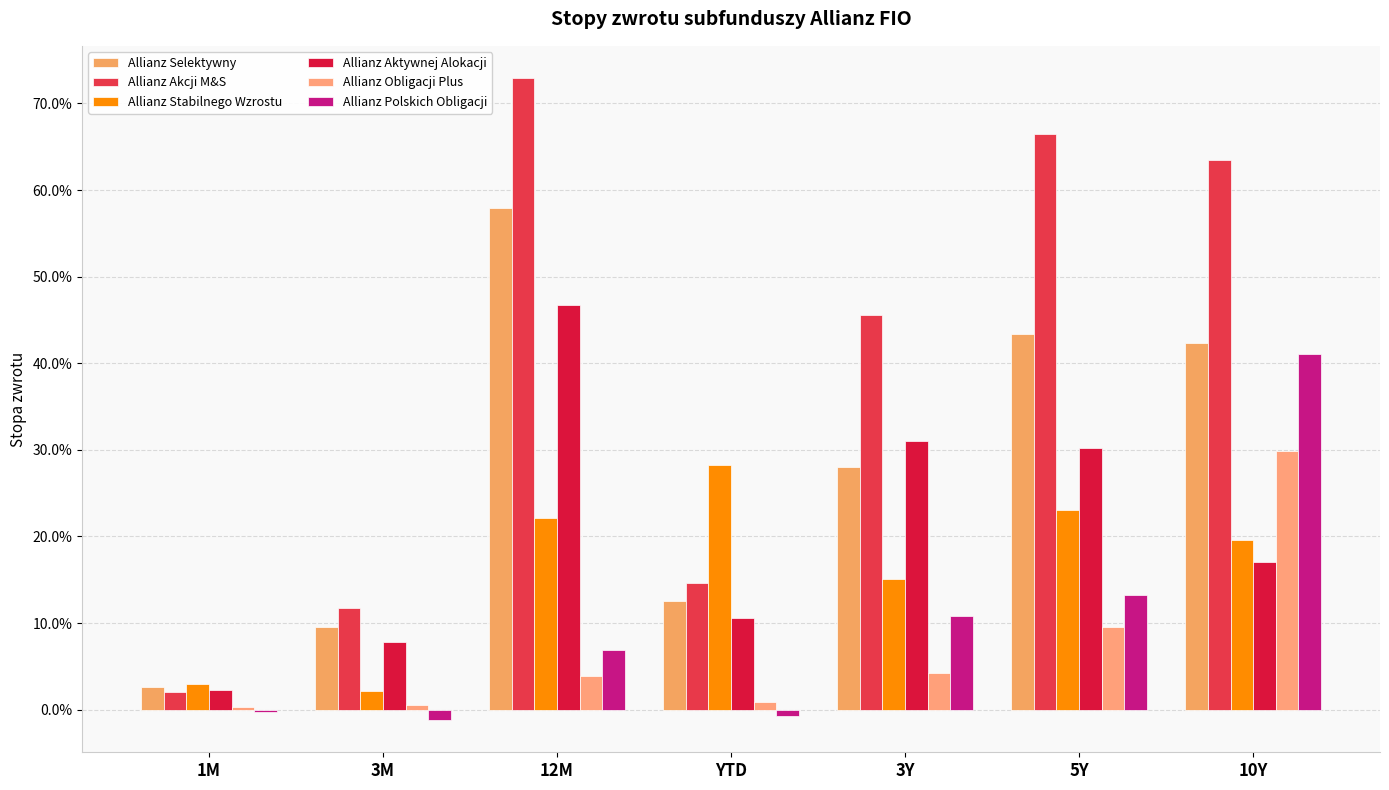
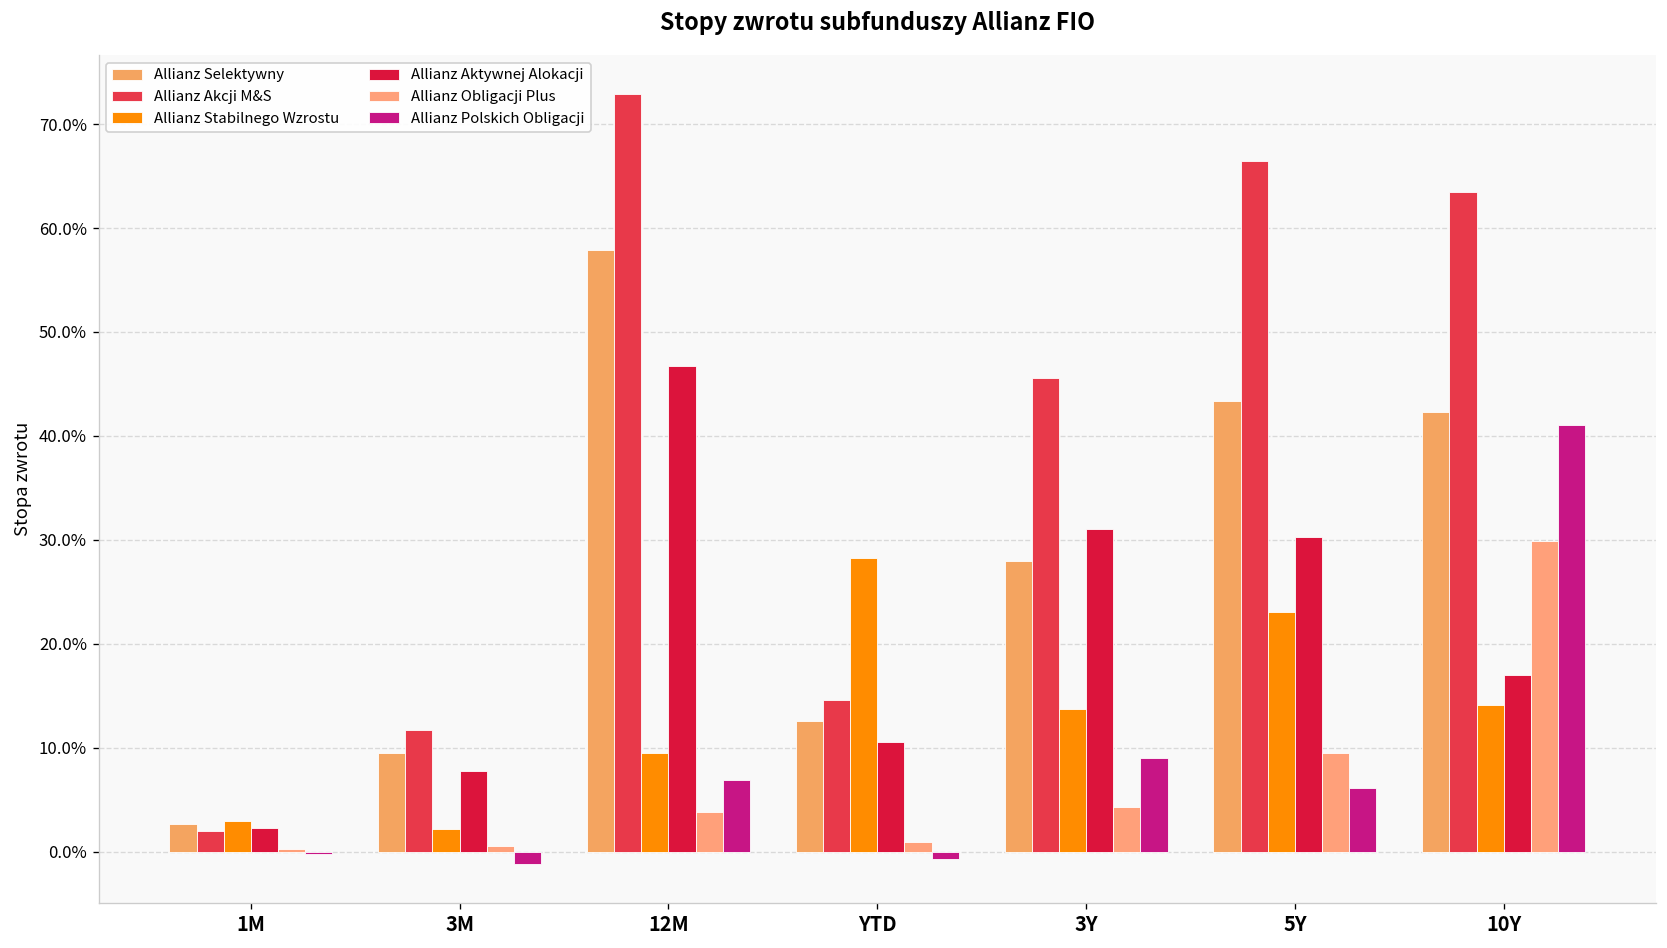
Allianz Stabilnego Wzrostu, 12M: 22% -> 9%
Allianz Stabilnego Wzrostu, 3Y: 15% -> 14%
Allianz Polskich Obligacji, 3Y: 11% -> 9%
Allianz Polskich Obligacji, 5Y: 13% -> 6%
Allianz Stabilnego Wzrostu, 10Y: 20% -> 14%
